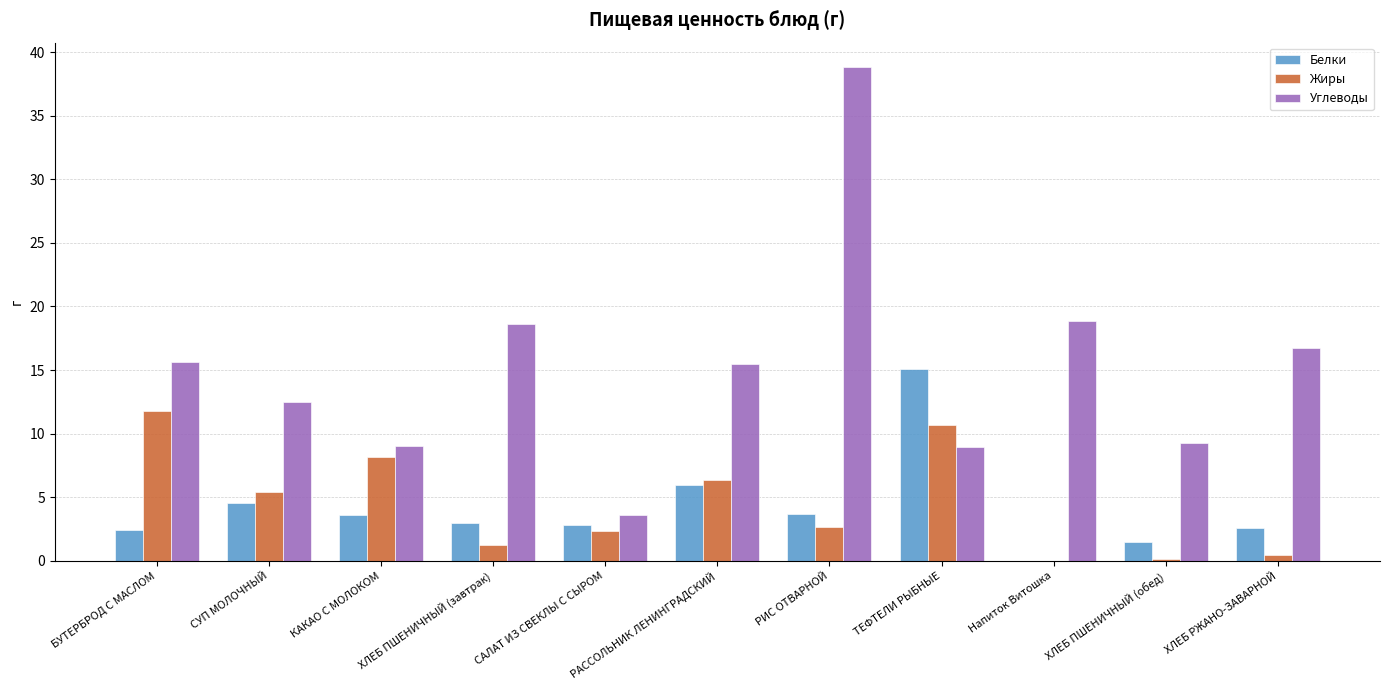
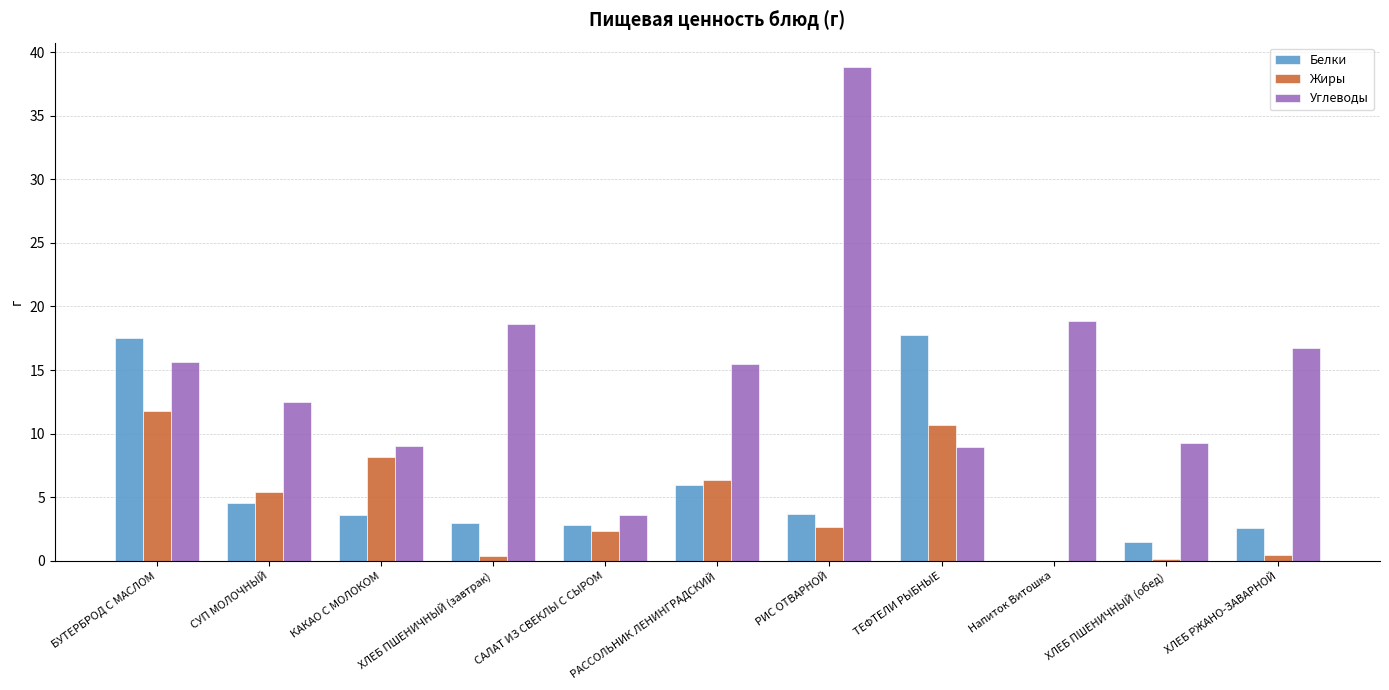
Белки, БУТЕРБРОД С МАСЛОМ: 2.4 -> 17.5
Жиры, ХЛЕБ ПШЕНИЧНЫЙ (завтрак): 1.2 -> 0.4
Белки, ТЕФТЕЛИ РЫБНЫЕ: 15.1 -> 17.8
